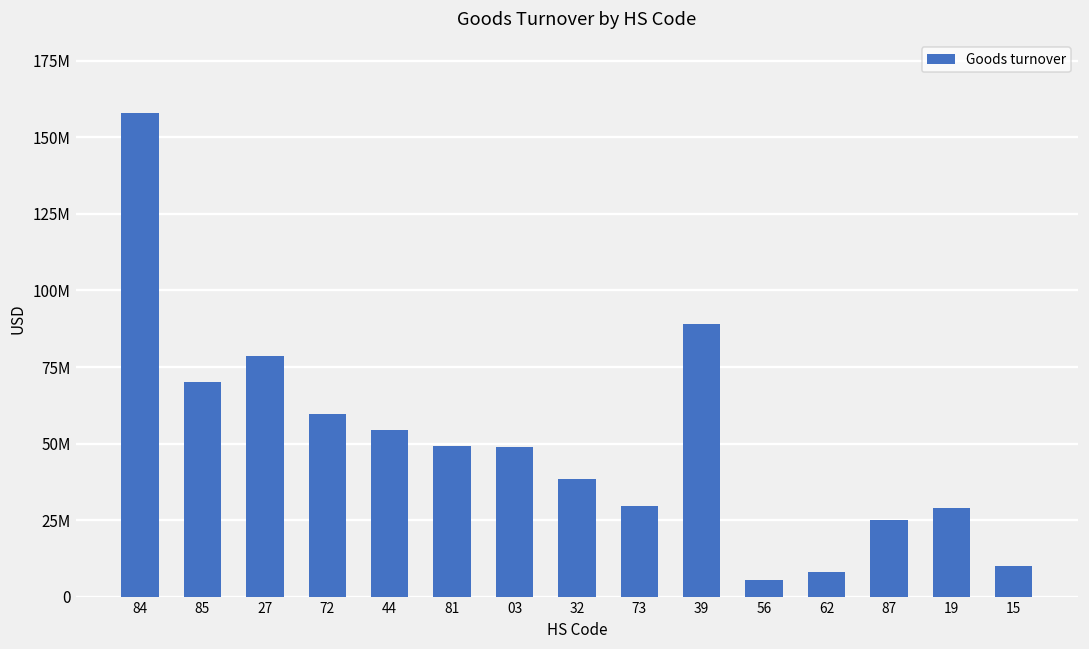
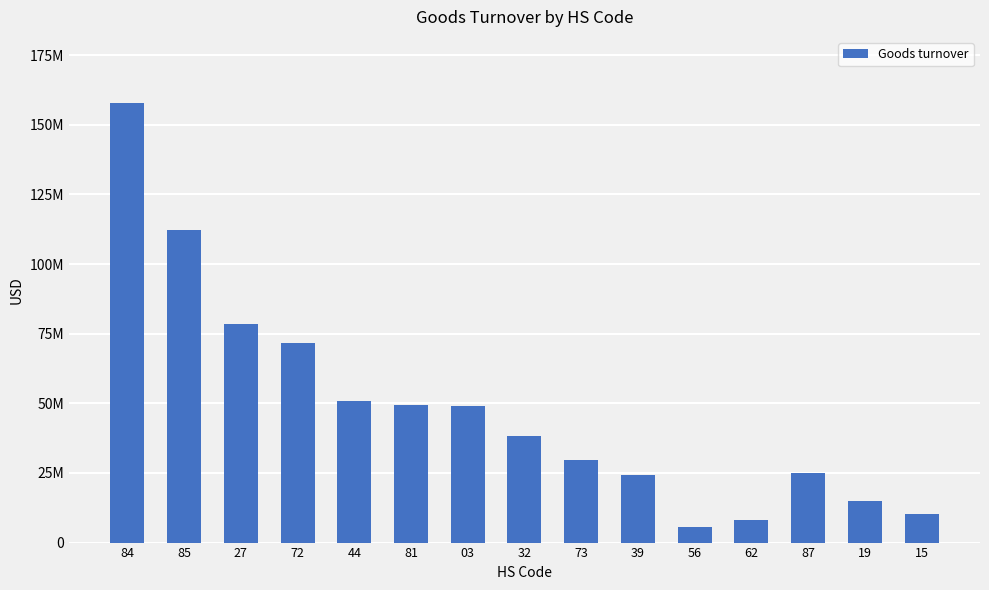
85: 70000000 -> 112000000
72: 60000000 -> 72000000
44: 54000000 -> 51000000
39: 89000000 -> 24000000
19: 29000000 -> 15000000
